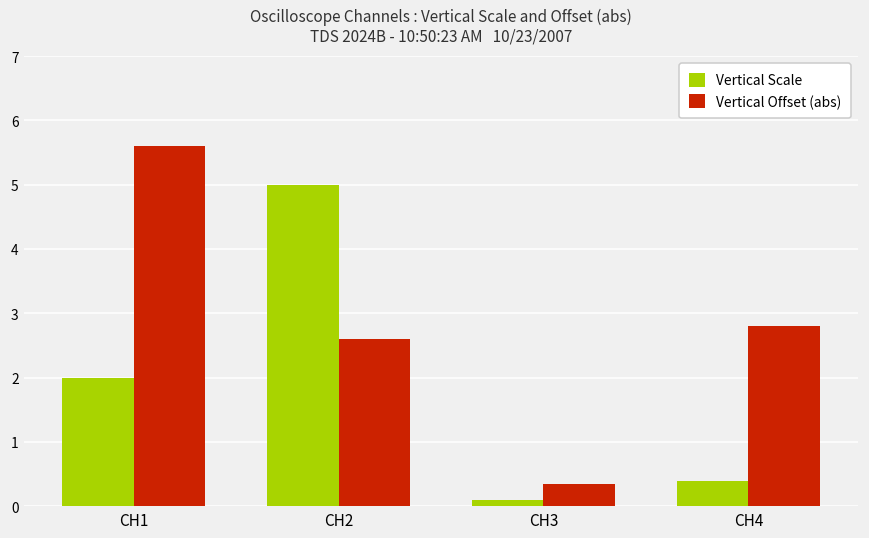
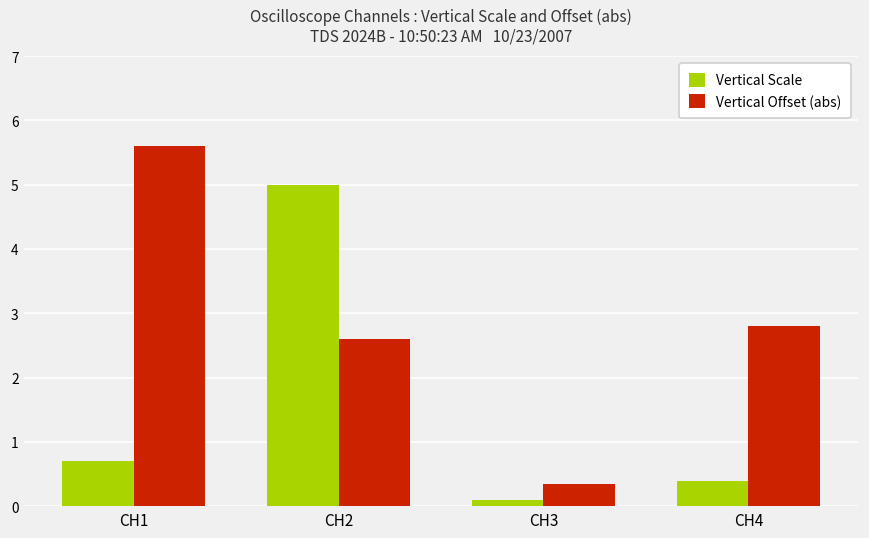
Vertical Scale, CH1: 2.0 -> 0.7
